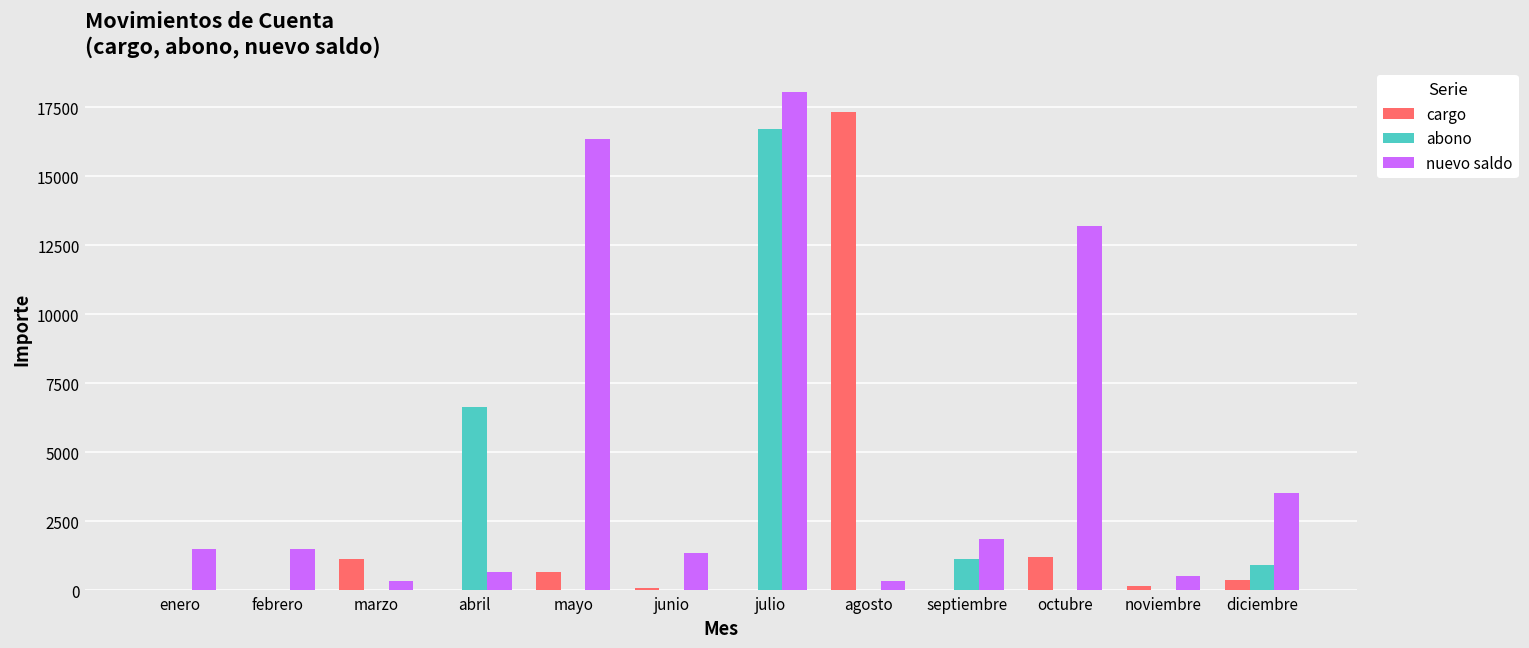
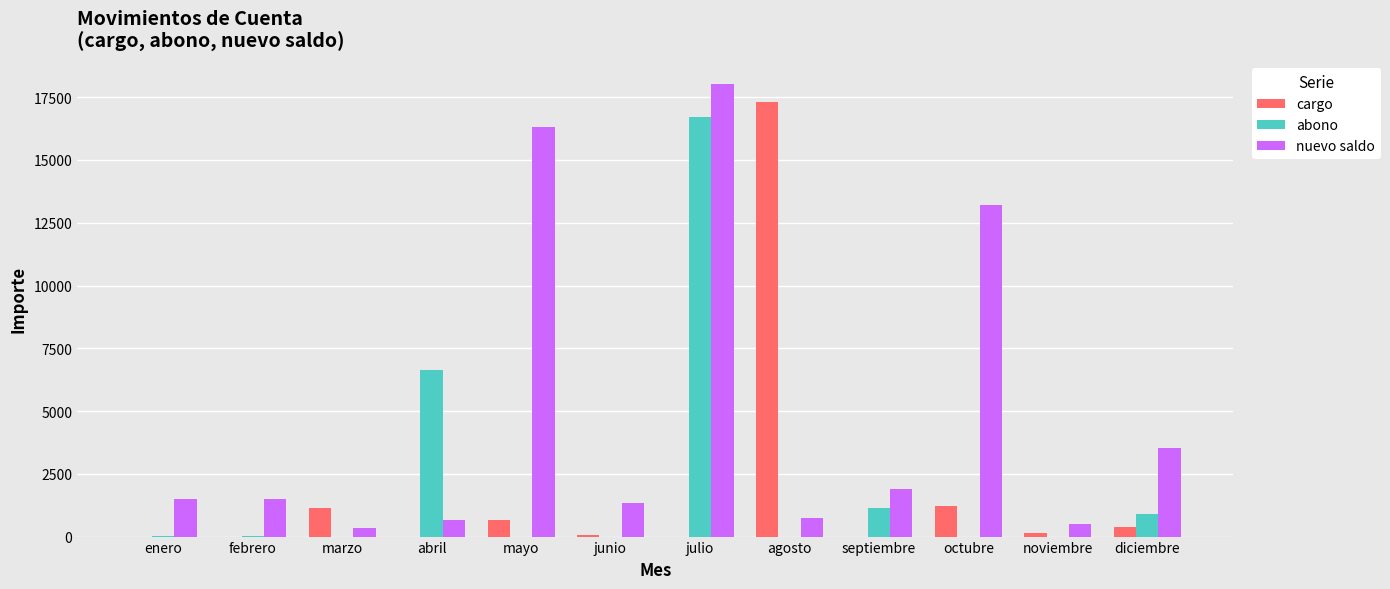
nuevo saldo, agosto: 400 -> 700
